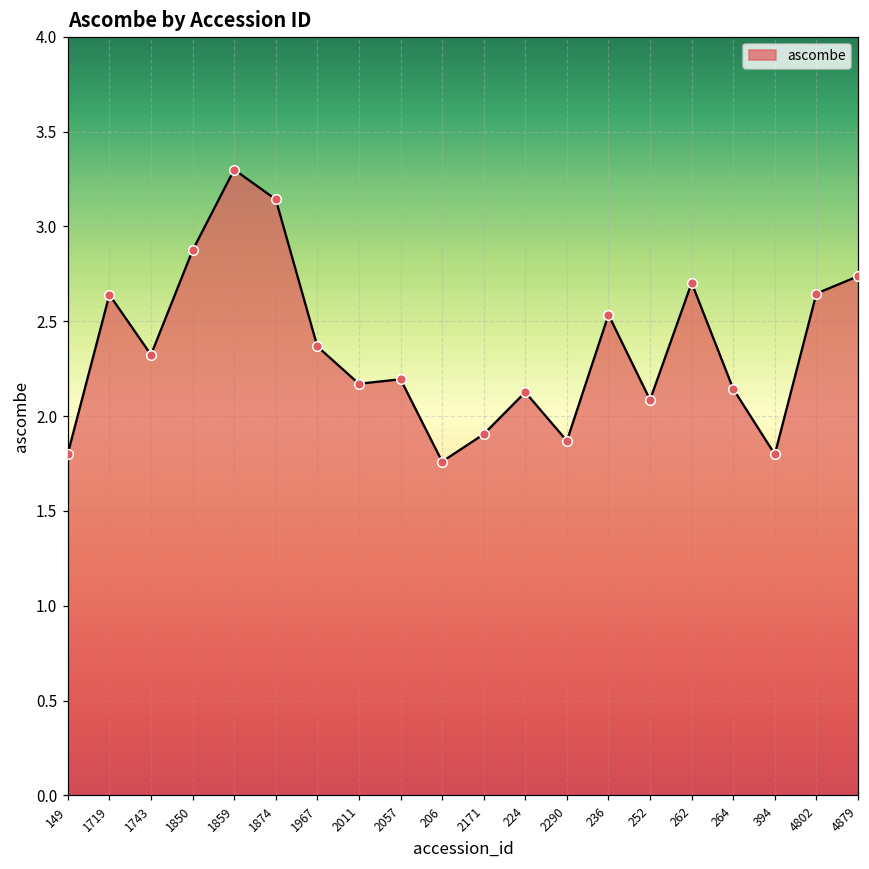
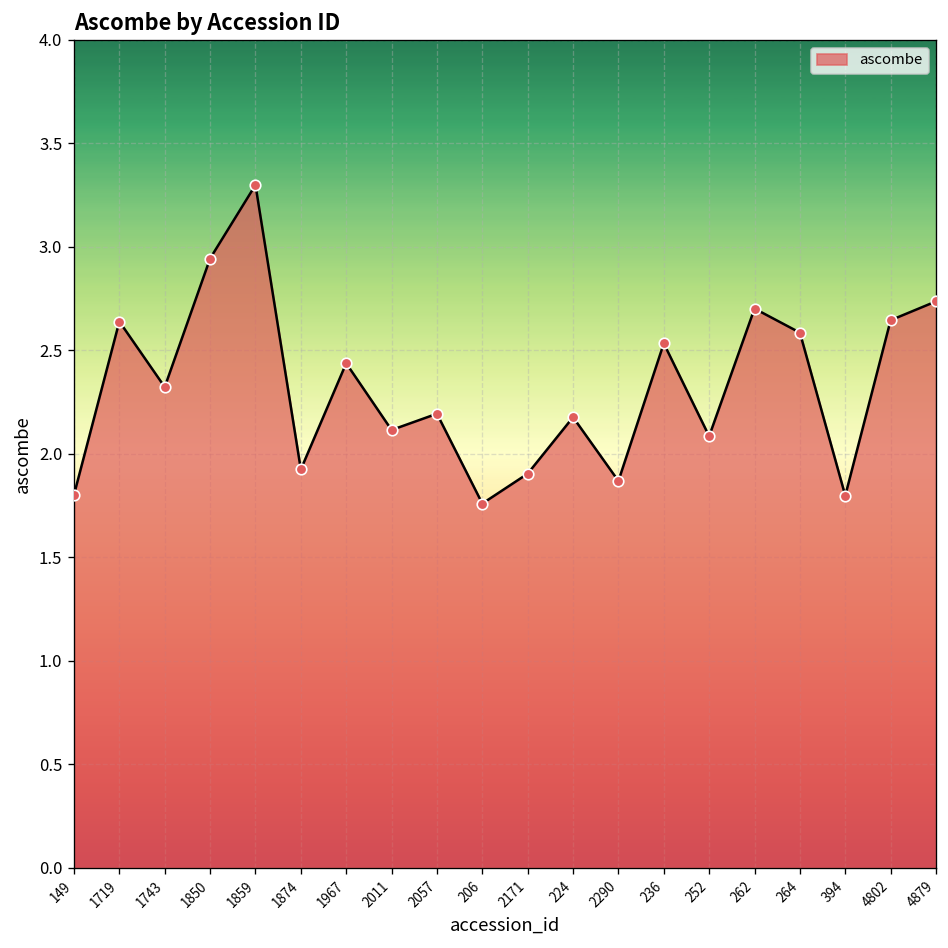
1850: 2.87 -> 2.94
1874: 3.14 -> 1.92
1967: 2.37 -> 2.44
2011: 2.17 -> 2.12
224: 2.13 -> 2.18
264: 2.14 -> 2.59
